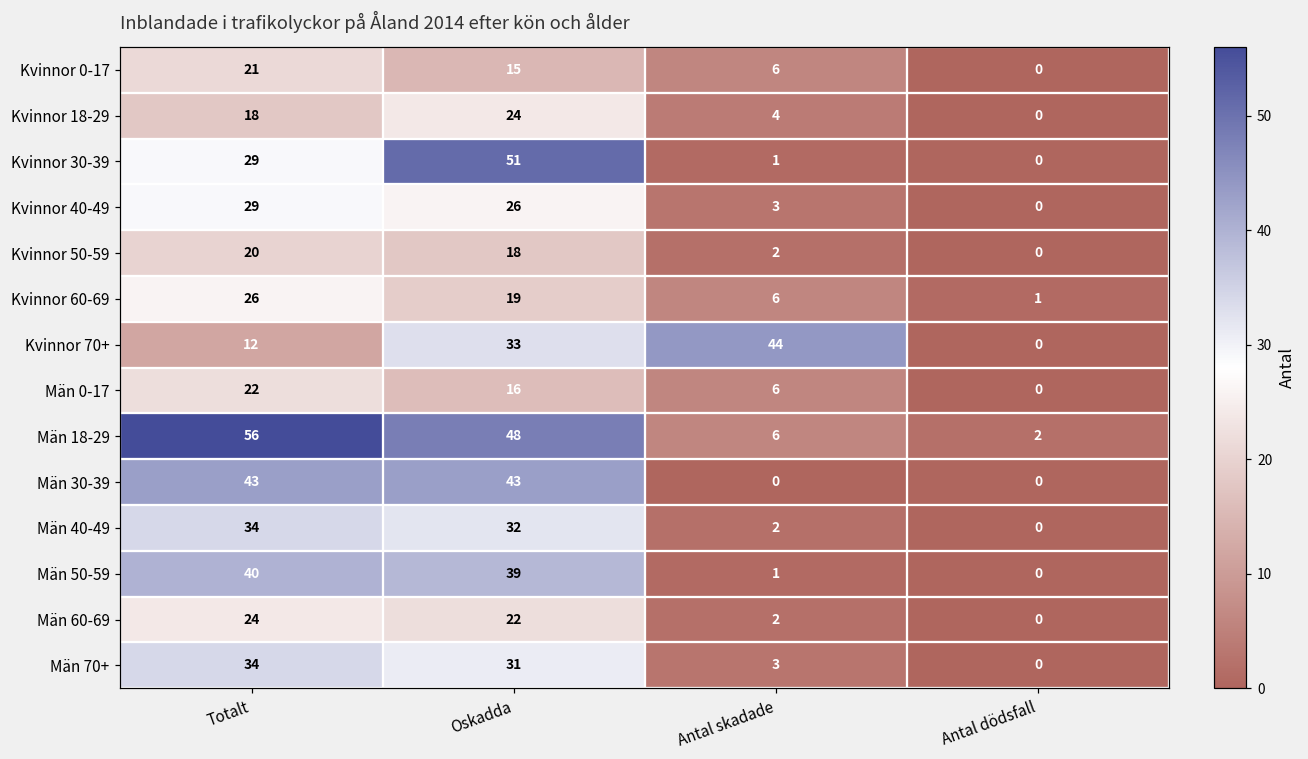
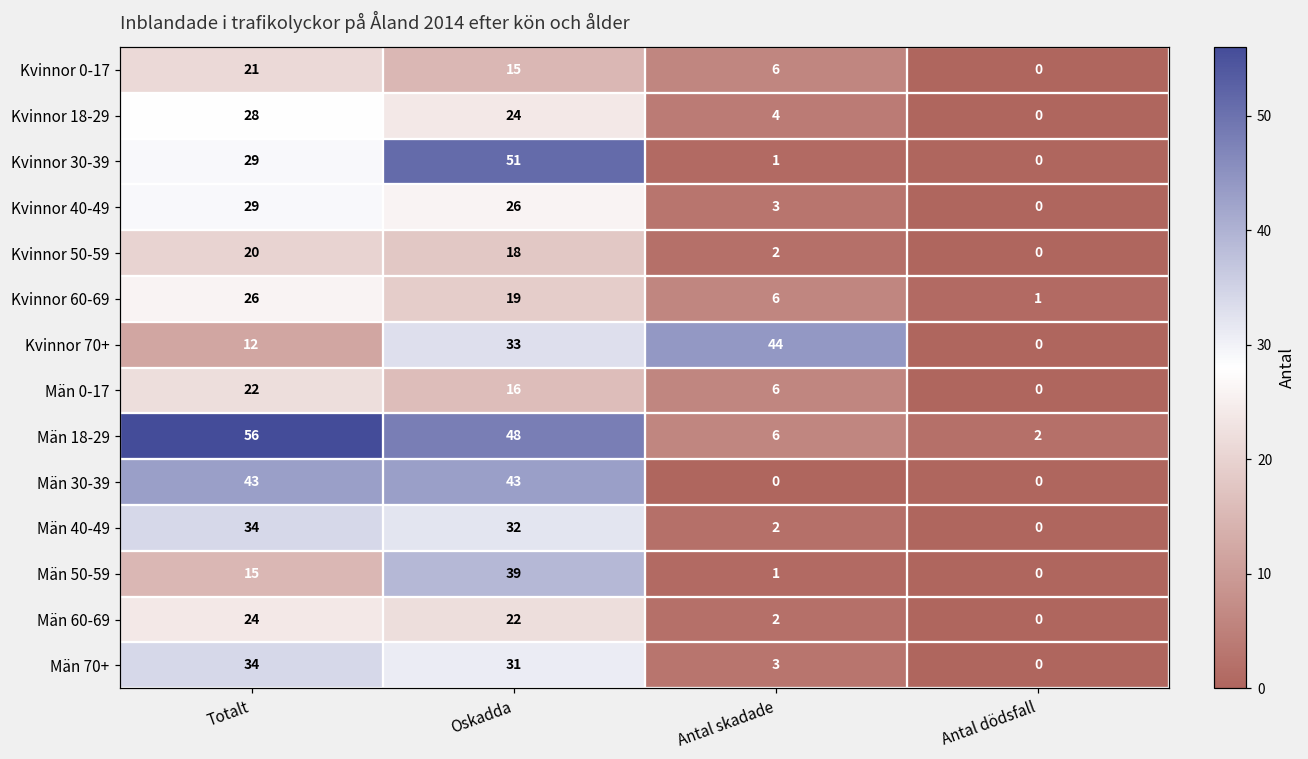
Kvinnor 18-29, Totalt: 18 -> 28
Män 50-59, Totalt: 40 -> 15
